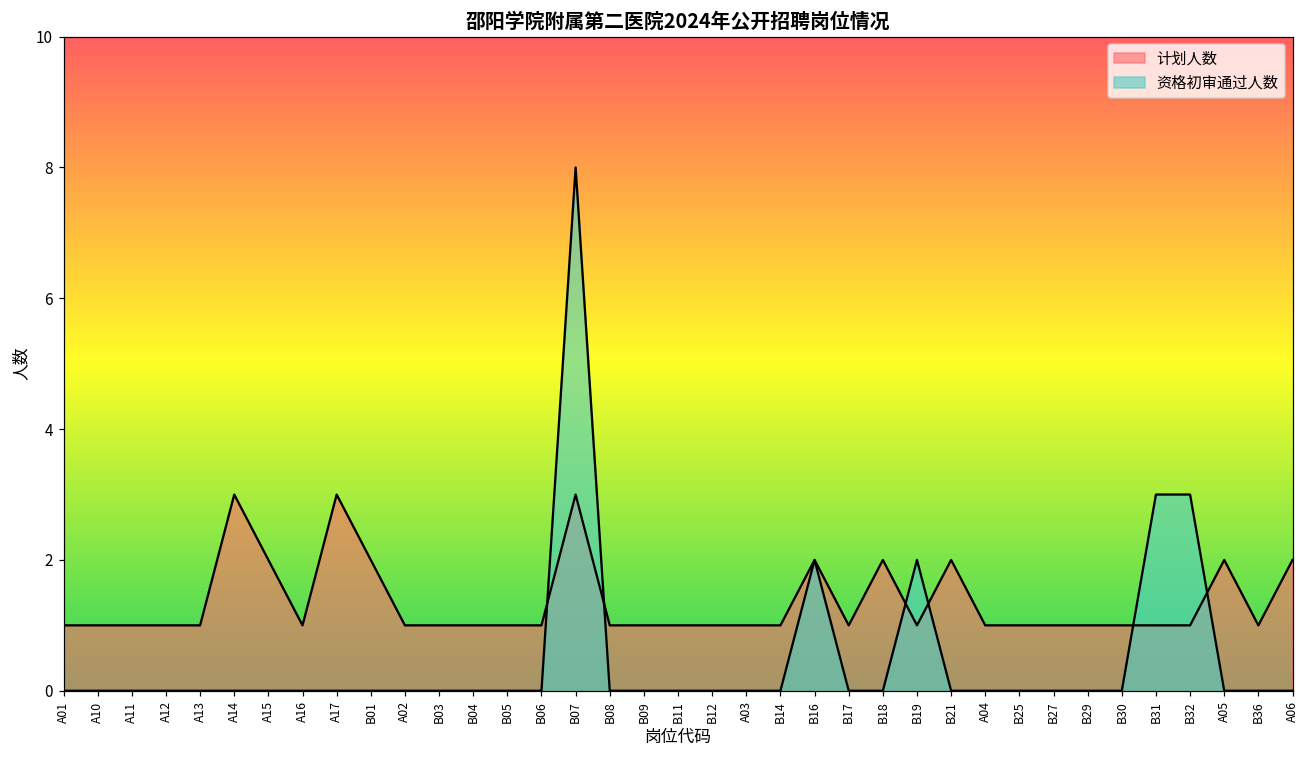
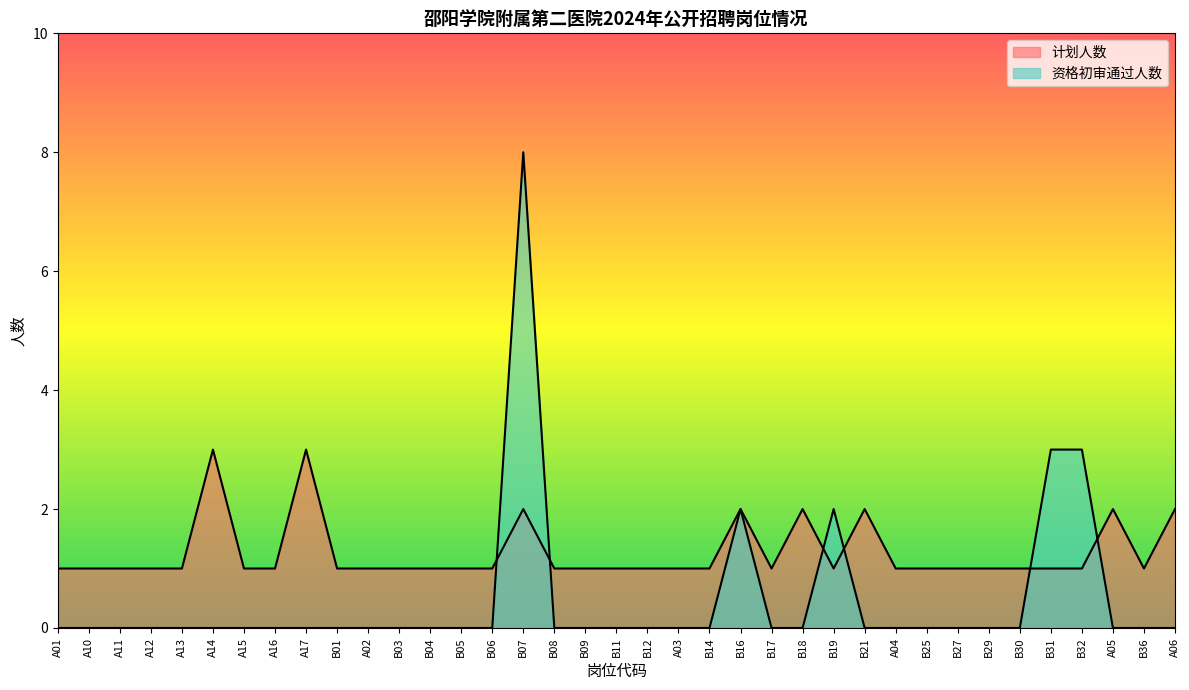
计划人数, A15: 2 -> 1
计划人数, B01: 2 -> 1
计划人数, B07: 3 -> 2
